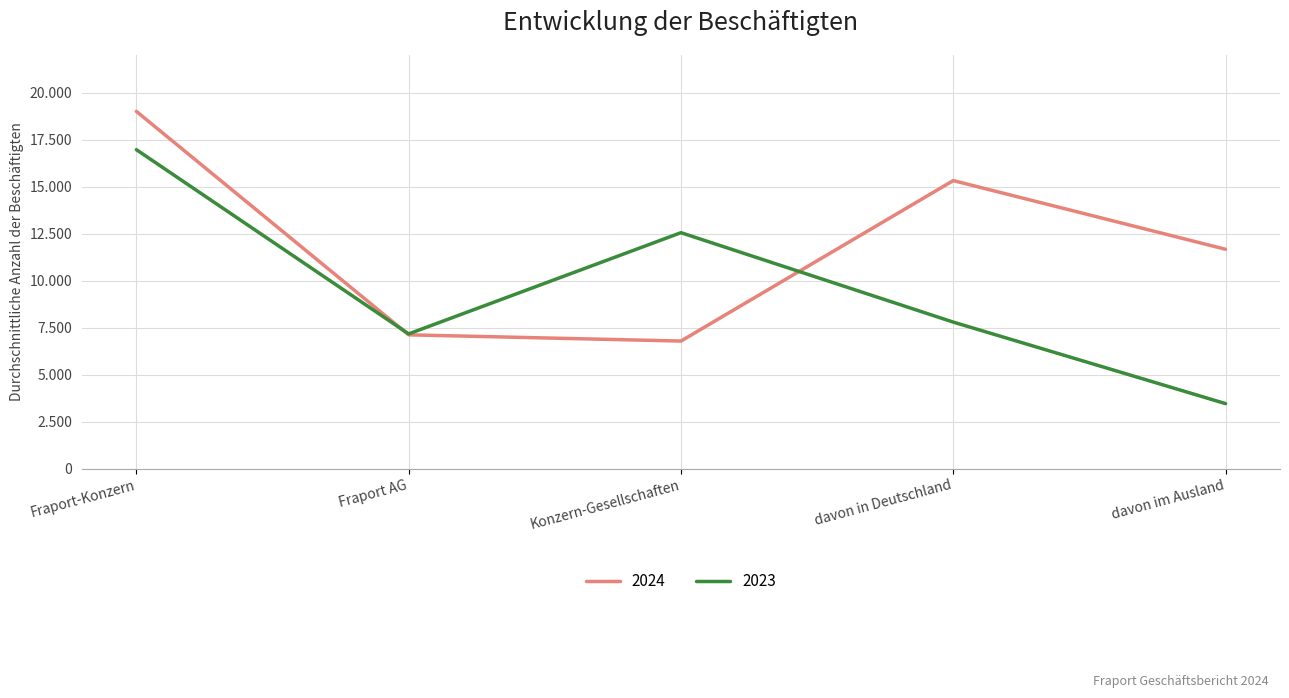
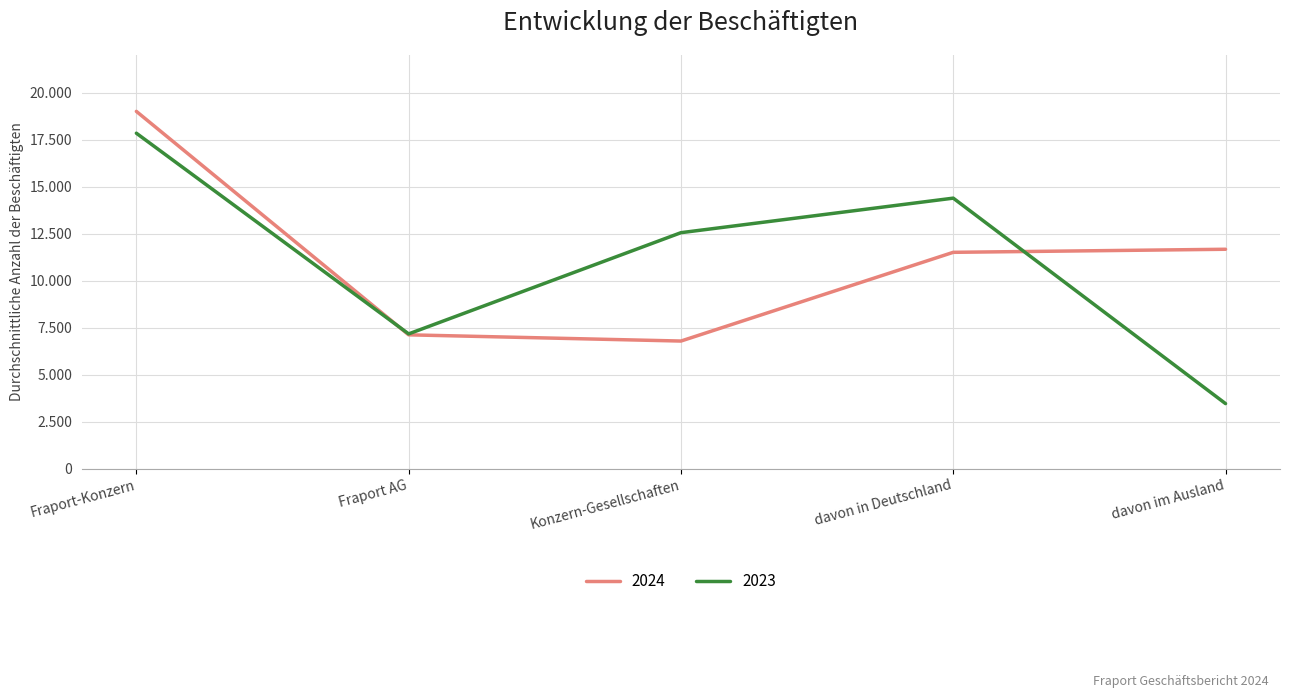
2023, Fraport-Konzern: 17.0 -> 17.8
2024, davon in Deutschland: 15.3 -> 11.5
2023, davon in Deutschland: 7.8 -> 14.4
